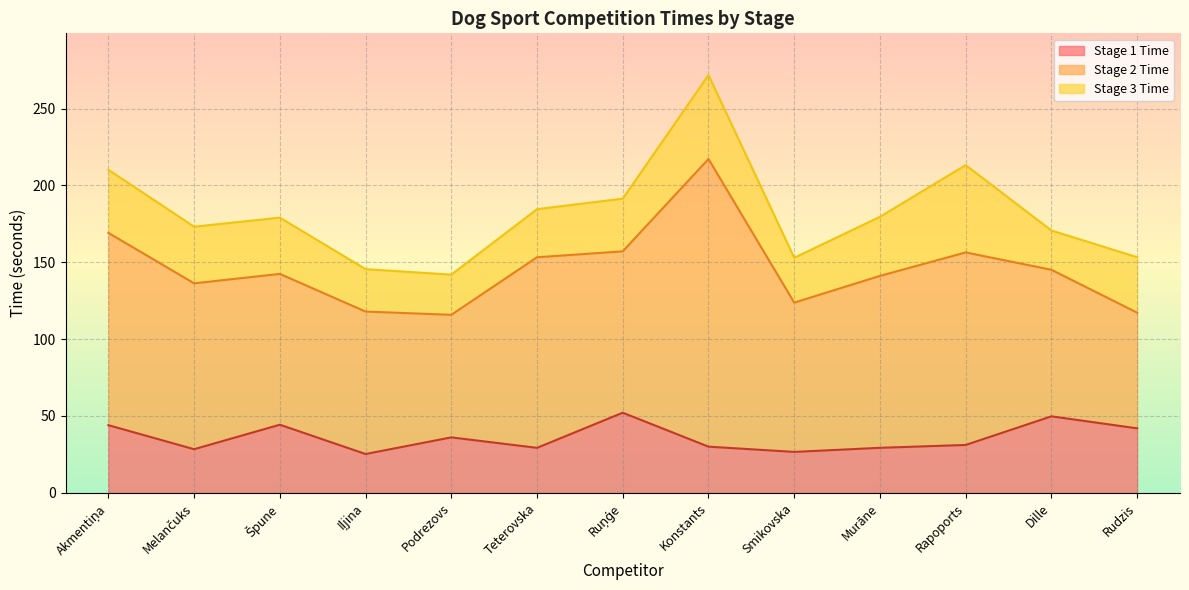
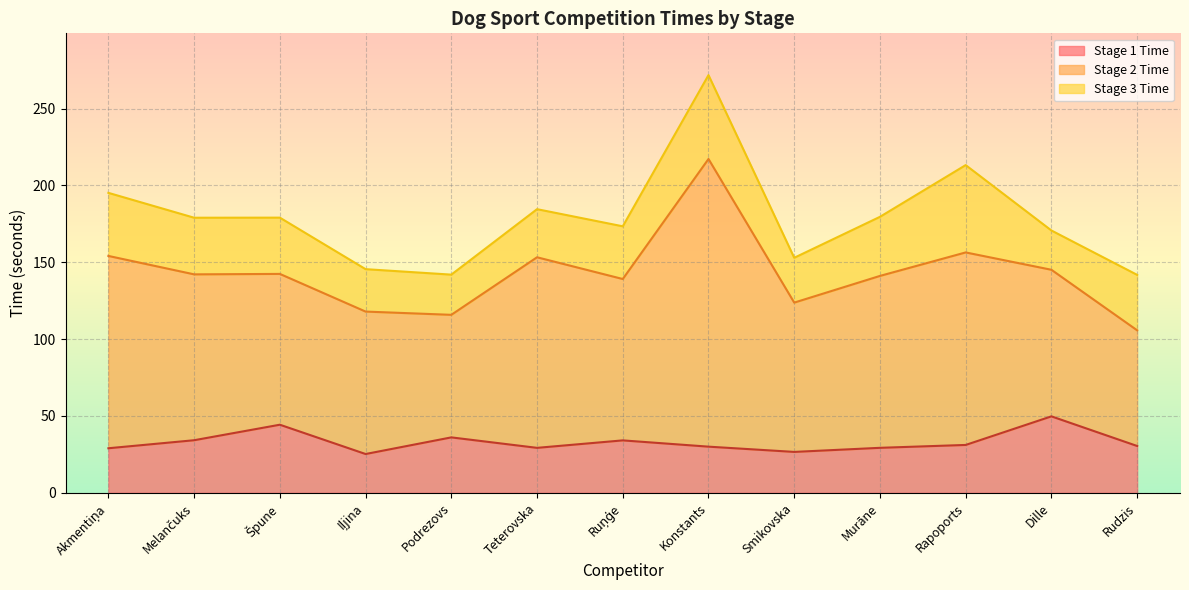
Stage 1 Time, Akmentiņa: 44 -> 29
Stage 1 Time, Melančuks: 28 -> 34
Stage 1 Time, Ruņģe: 52 -> 34
Stage 1 Time, Rudzis: 42 -> 30
